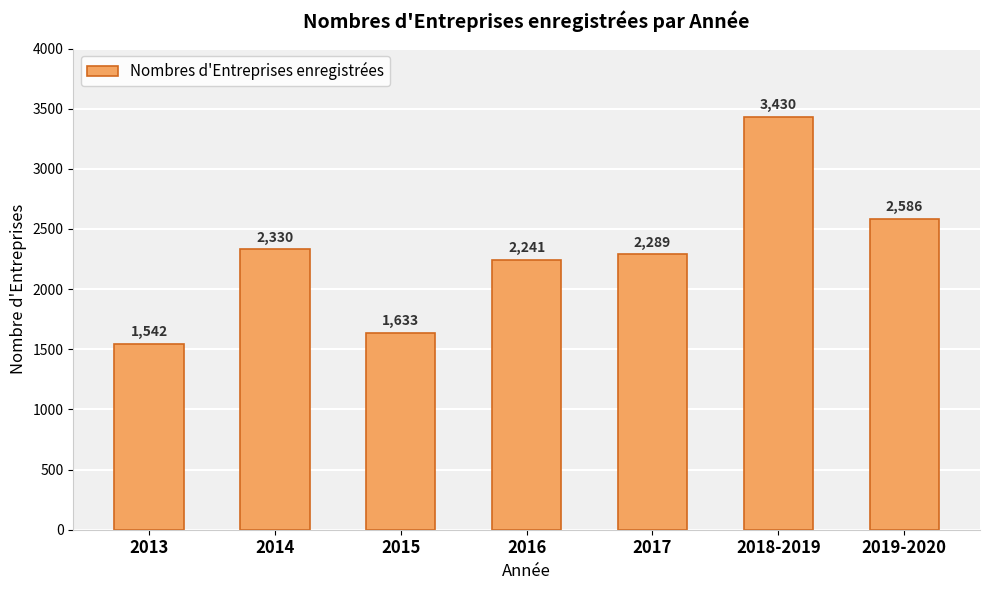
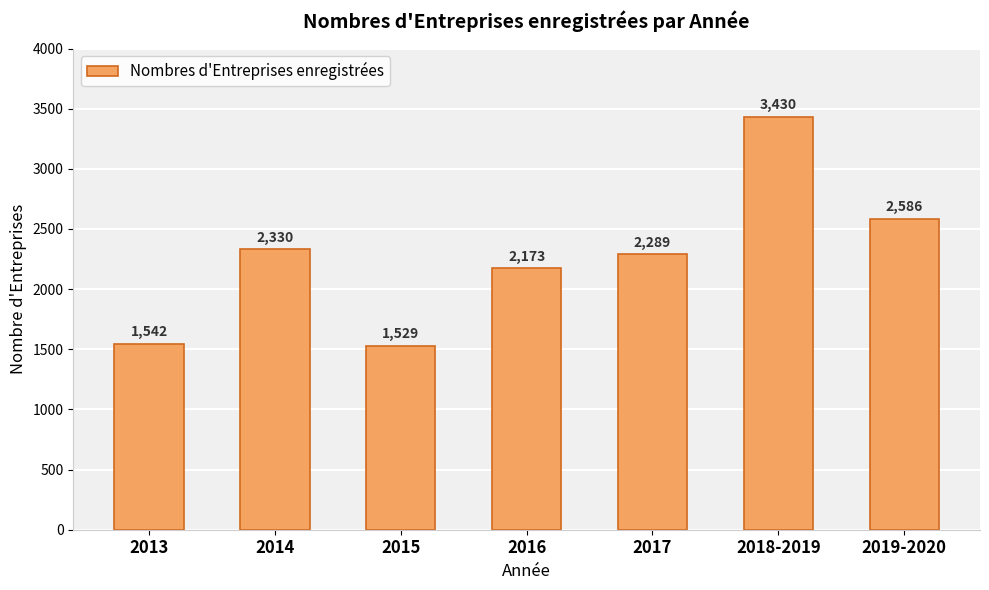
2015: 1,633 -> 1,529
2016: 2,241 -> 2,173
